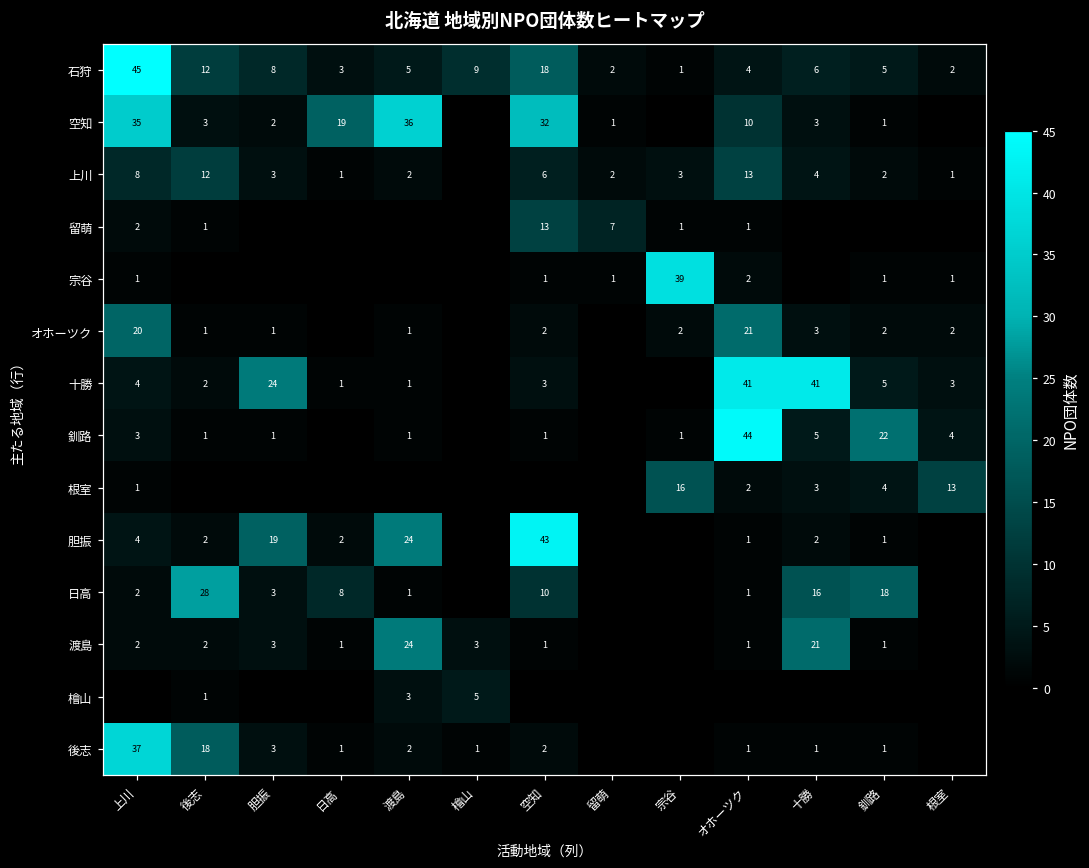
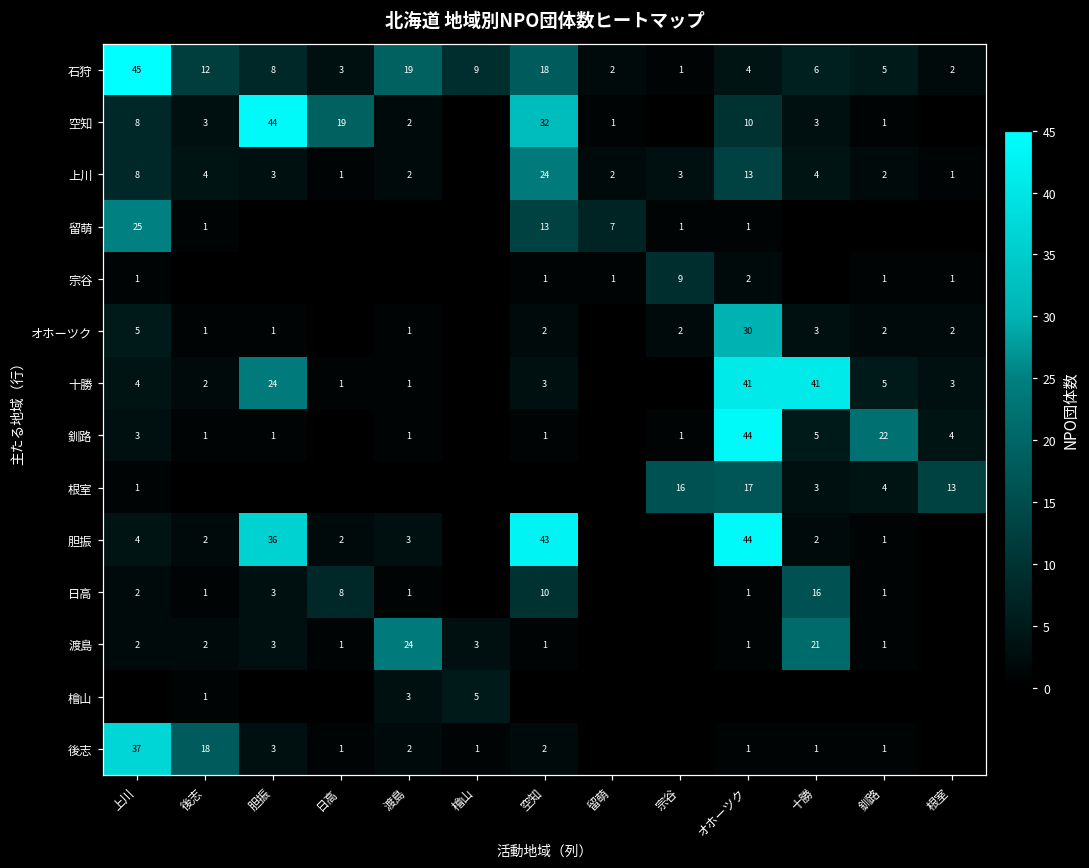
石狩, 渡島: 5 -> 19
空知, 上川: 35 -> 8
空知, 胆振: 2 -> 44
空知, 渡島: 36 -> 2
上川, 後志: 12 -> 4
上川, 空知: 6 -> 24
留萌, 上川: 2 -> 25
宗谷, 宗谷: 39 -> 9
オホーツク, 上川: 20 -> 5
オホーツク, オホーツク: 21 -> 30
根室, オホーツク: 2 -> 17
胆振, 胆振: 19 -> 36
胆振, 渡島: 24 -> 3
胆振, オホーツク: 1 -> 44
日高, 後志: 28 -> 1
日高, 釧路: 18 -> 1
